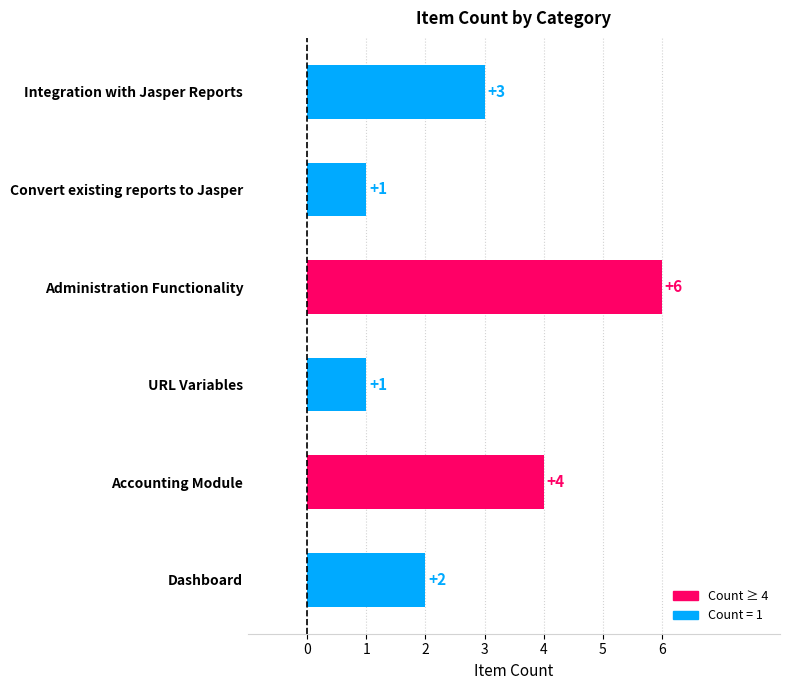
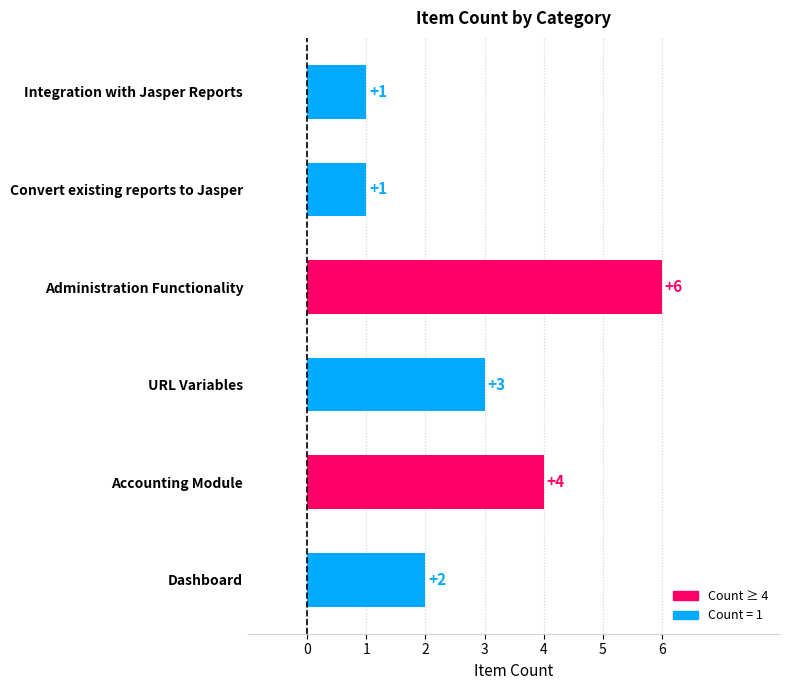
Integration with Jasper Reports: +3 -> +1
URL Variables: +1 -> +3
